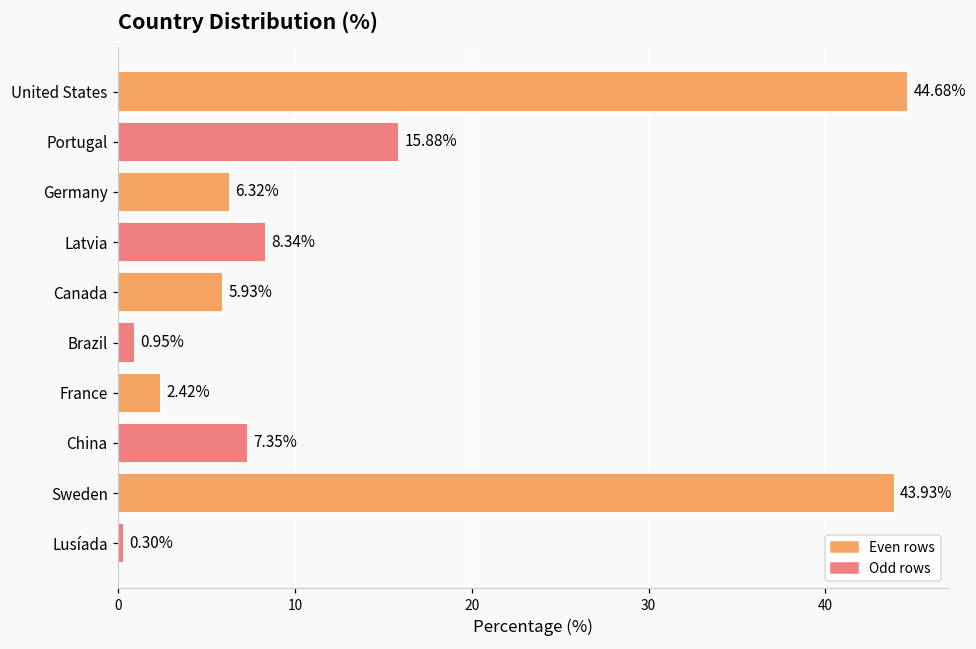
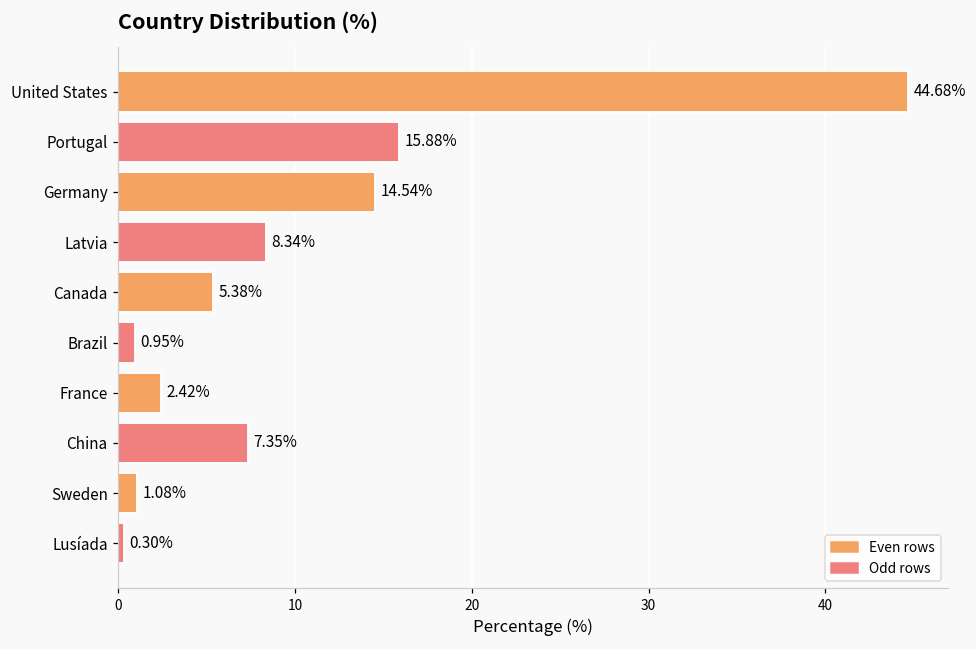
Germany: 6.32% -> 14.54%
Canada: 5.93% -> 5.38%
Sweden: 43.93% -> 1.08%
